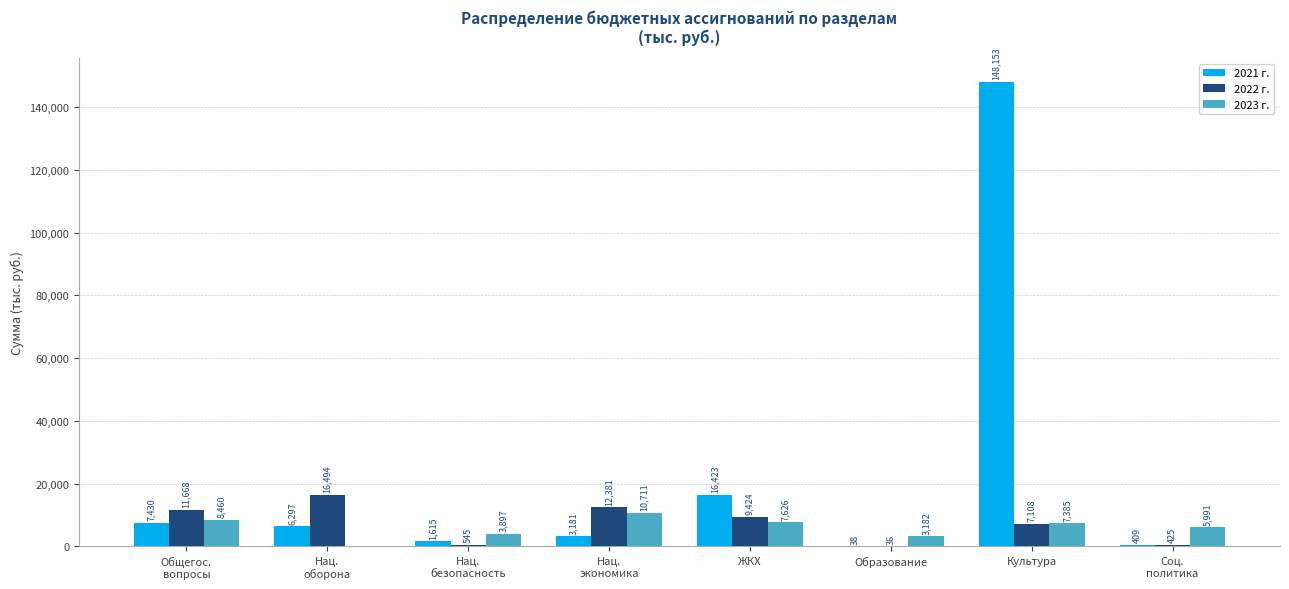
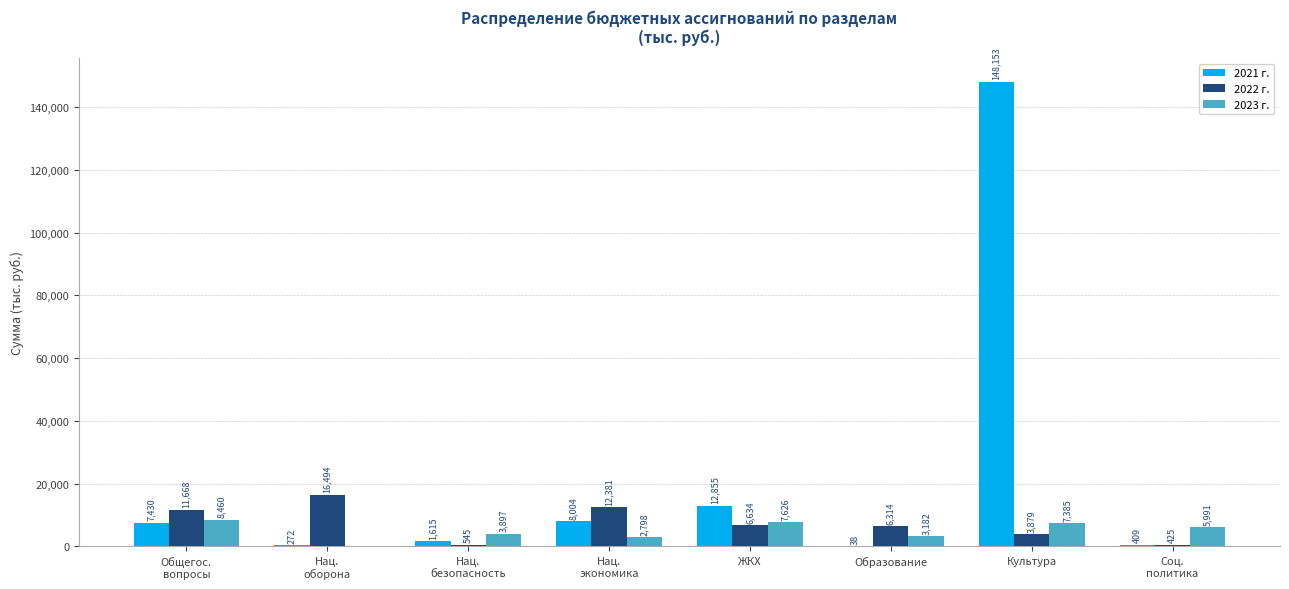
2021 г., Нац. оборона: 6,297 -> 272
2021 г., Нац. экономика: 3,181 -> 8,004
2023 г., Нац. экономика: 10,711 -> 2,798
2021 г., ЖКХ: 16,423 -> 12,855
2022 г., ЖКХ: 9,424 -> 6,634
2022 г., Образование: 36 -> 6,314
2022 г., Культура: 7,108 -> 3,879
